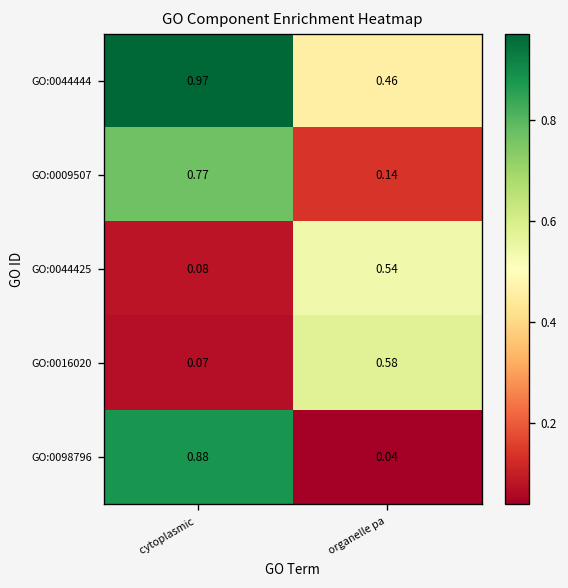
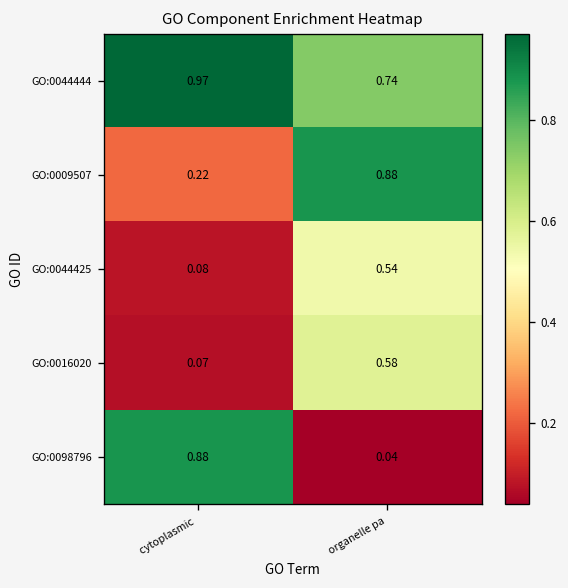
GO:0044444, organelle pa: 0.46 -> 0.74
GO:0009507, cytoplasmic: 0.77 -> 0.22
GO:0009507, organelle pa: 0.14 -> 0.88
